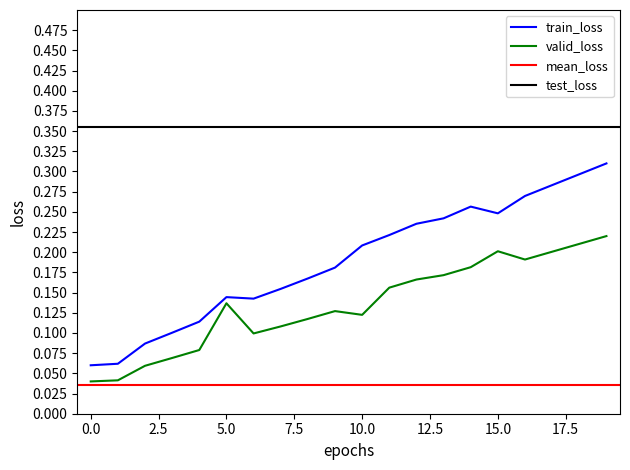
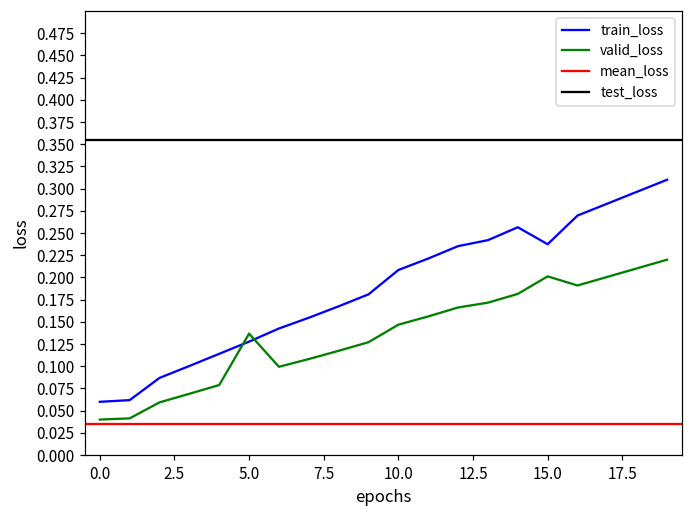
train_loss, 5.0: 0.14 -> 0.13
valid_loss, 10.0: 0.12 -> 0.15
train_loss, 15.0: 0.25 -> 0.24
